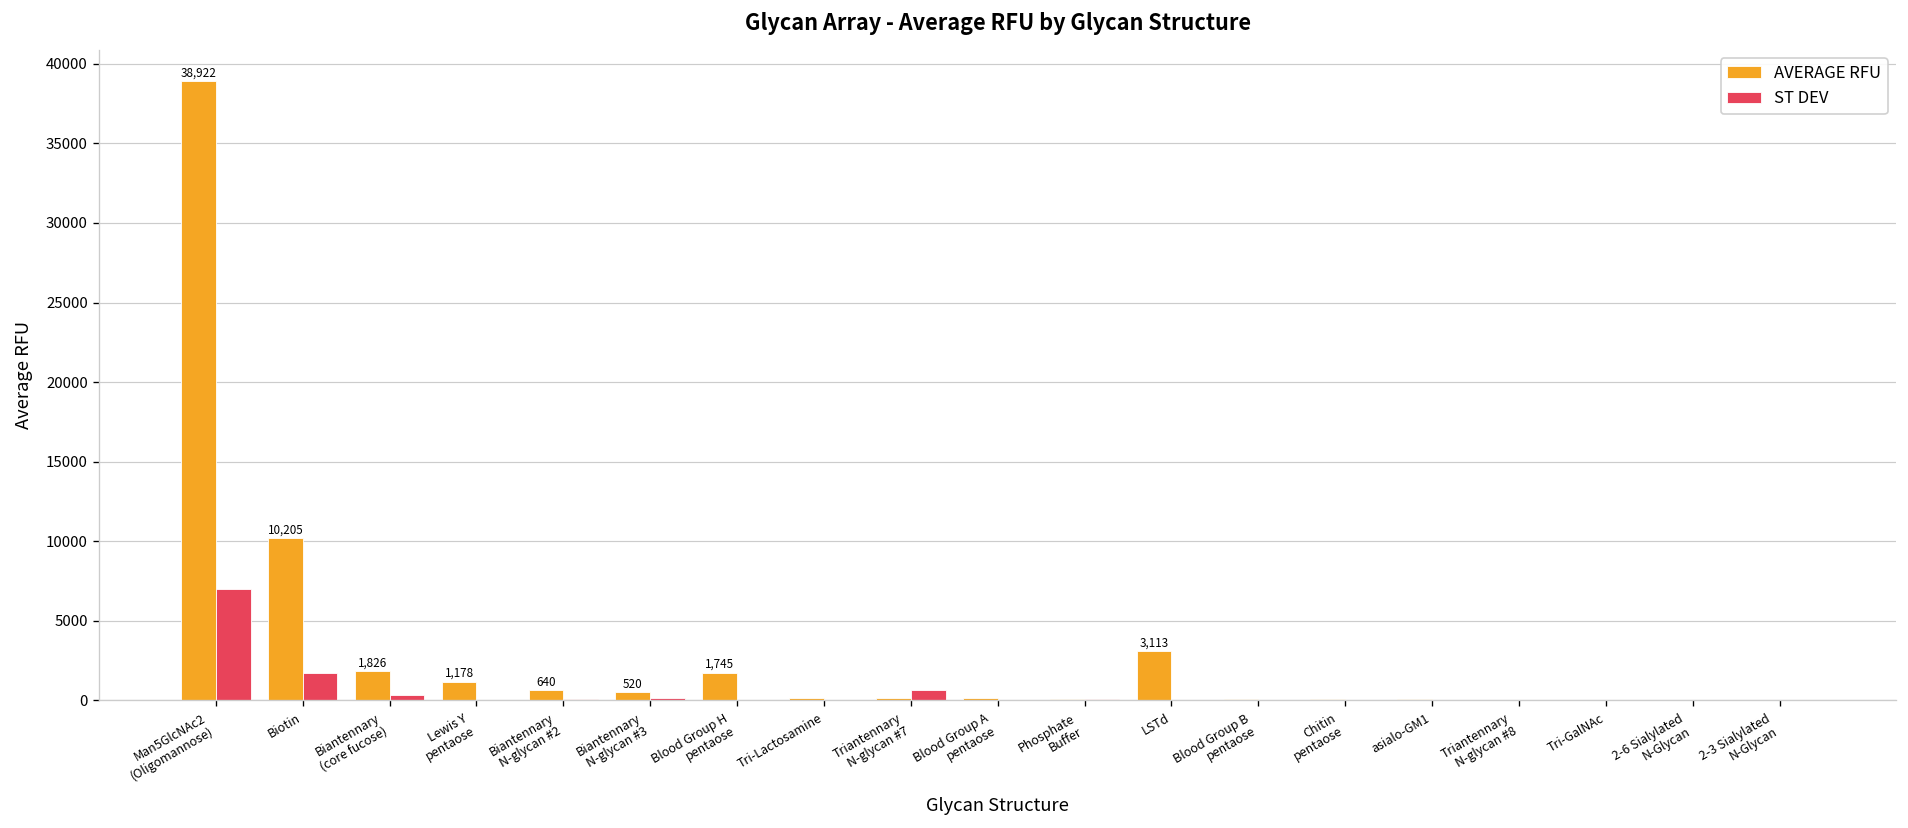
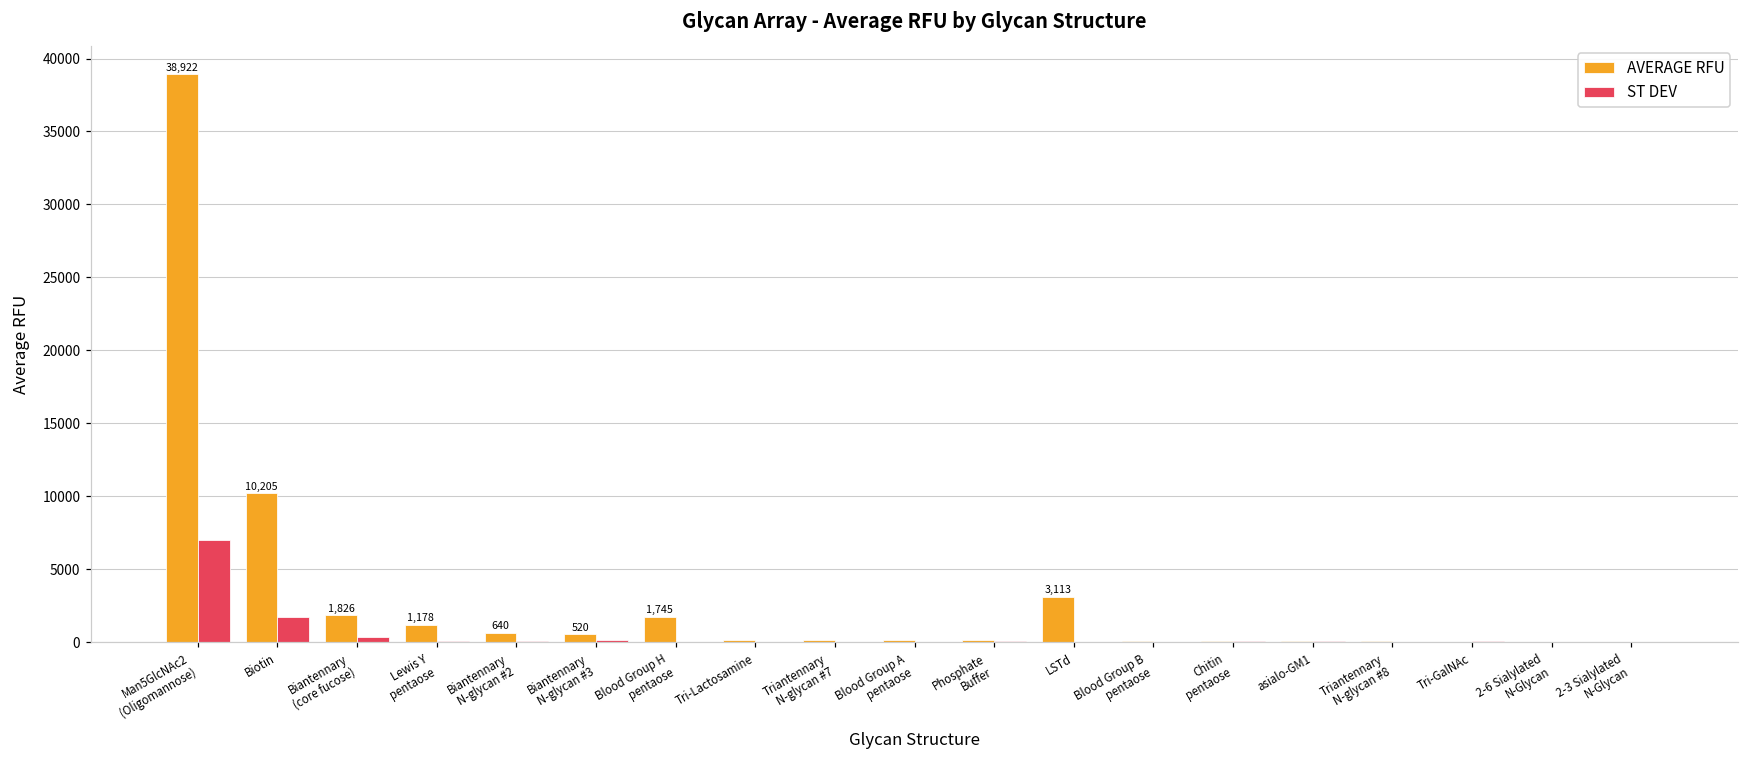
ST DEV, Triantennary N-glycan #7: 700 -> 0
